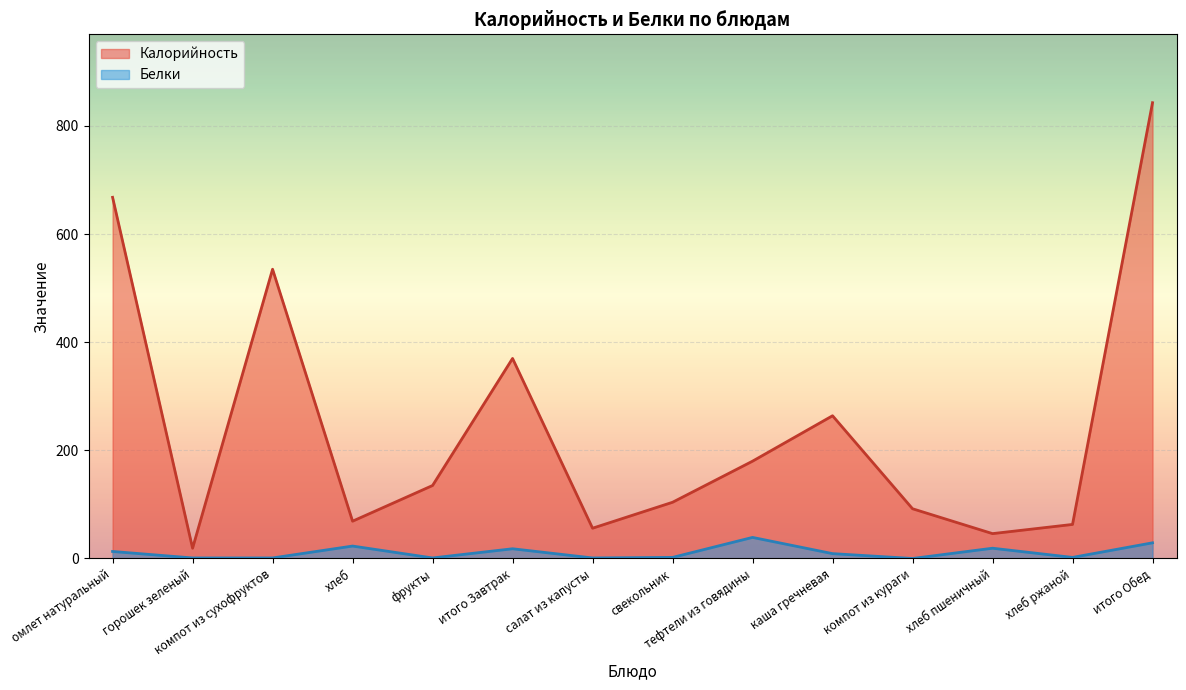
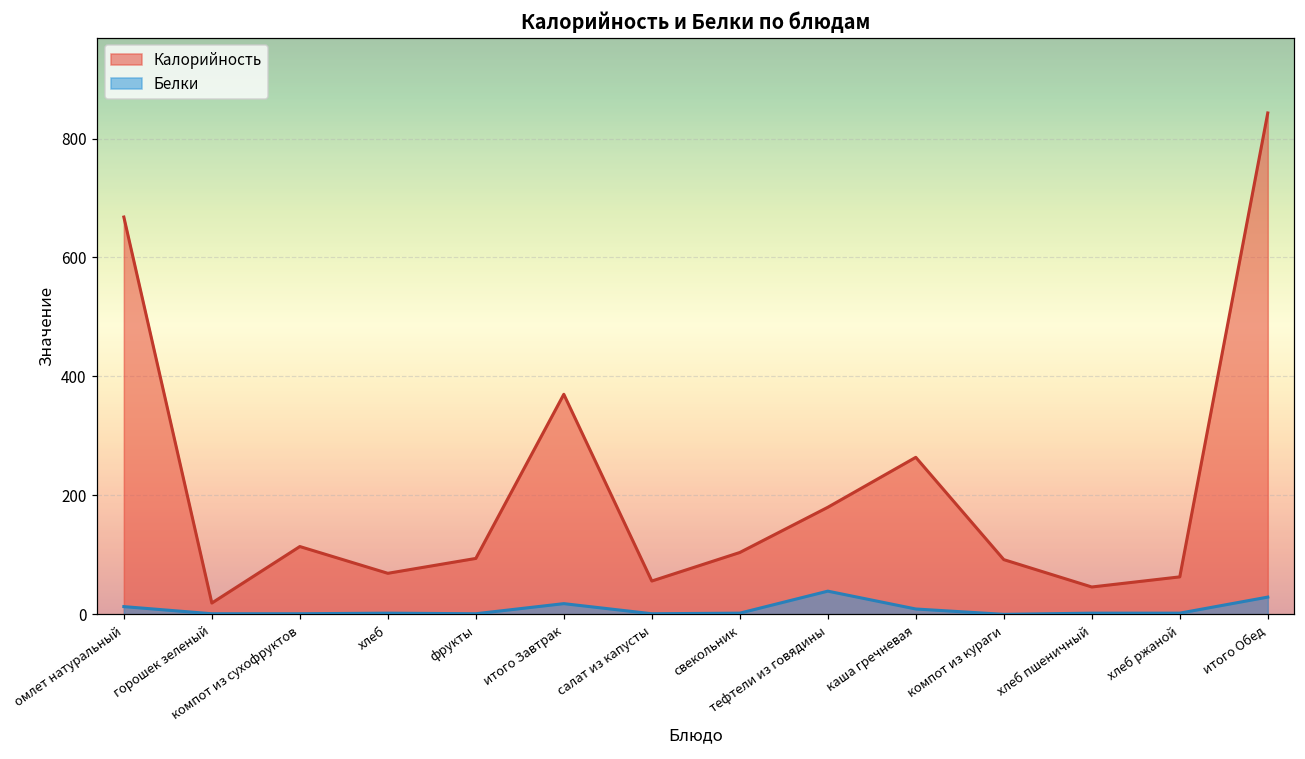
Калорийность, компот из сухофруктов: 540 -> 110
Белки, хлеб: 20 -> 0
Калорийность, фрукты: 140 -> 90
Белки, хлеб пшеничный: 20 -> 0
